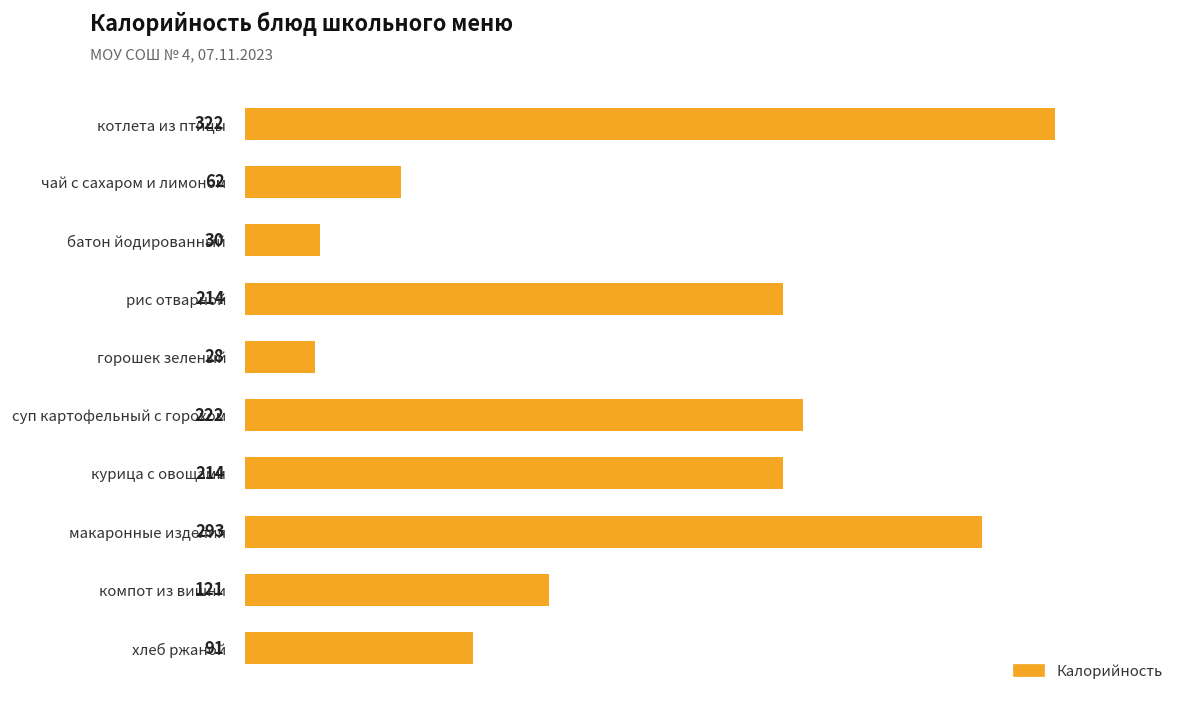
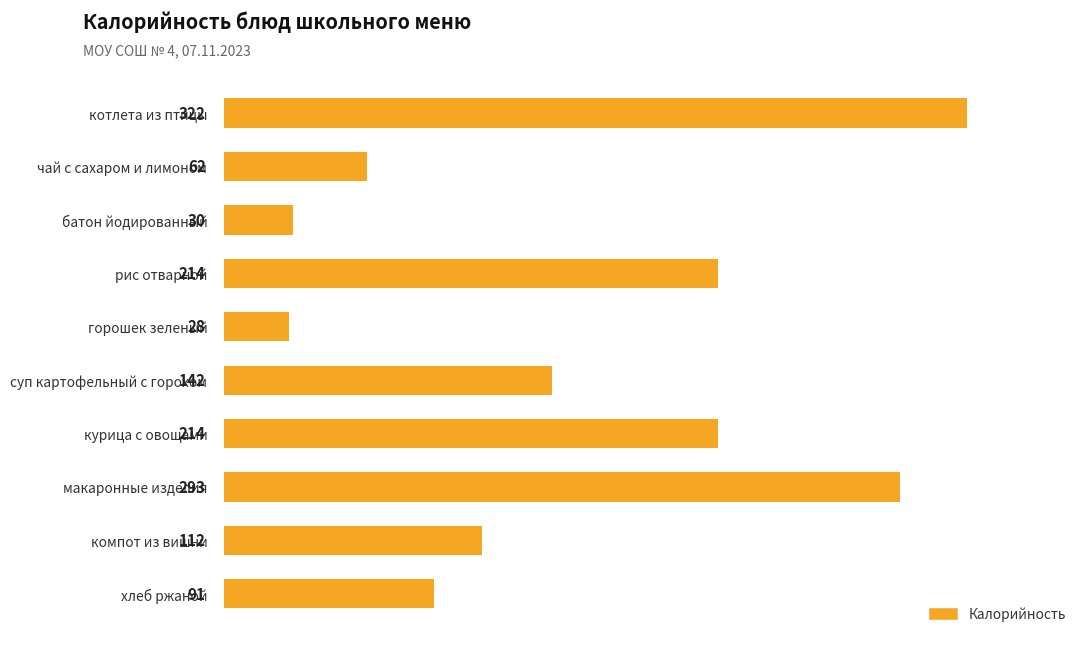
суп картофельный с горохом: 222 -> 142
компот из вишни: 121 -> 112
